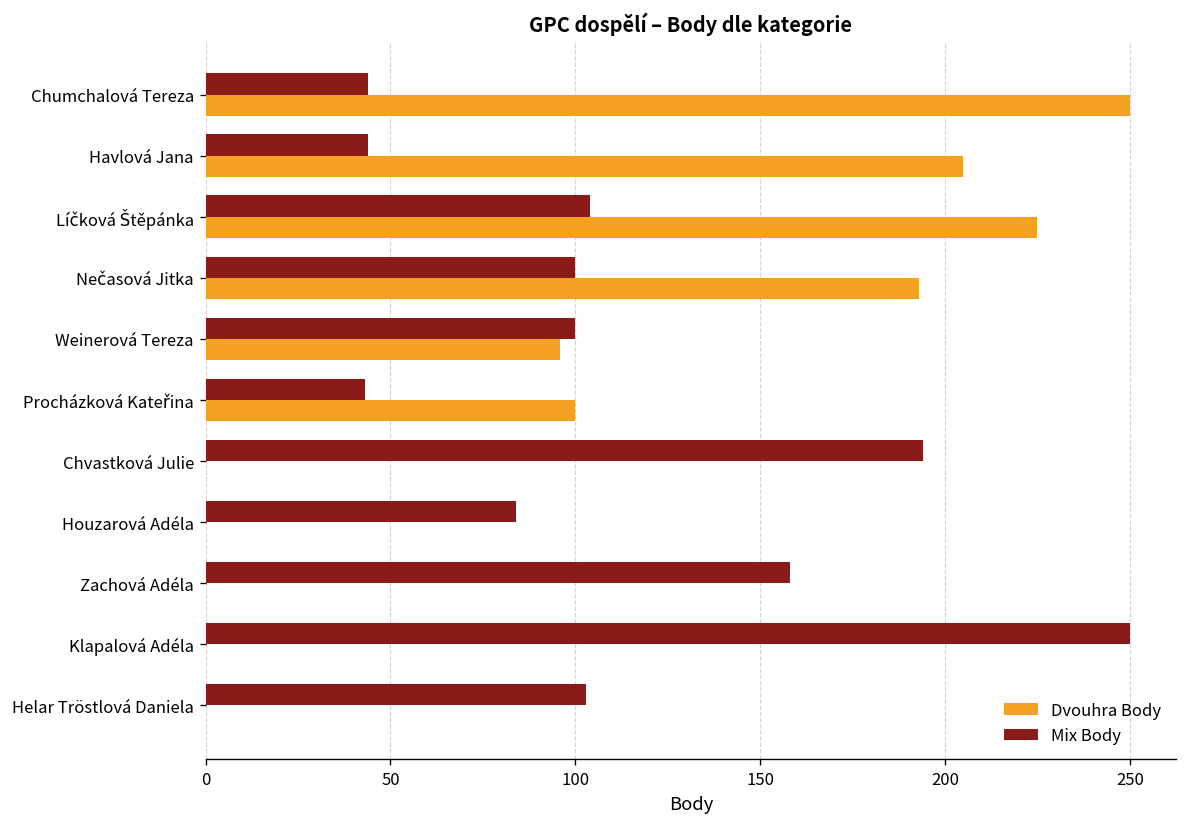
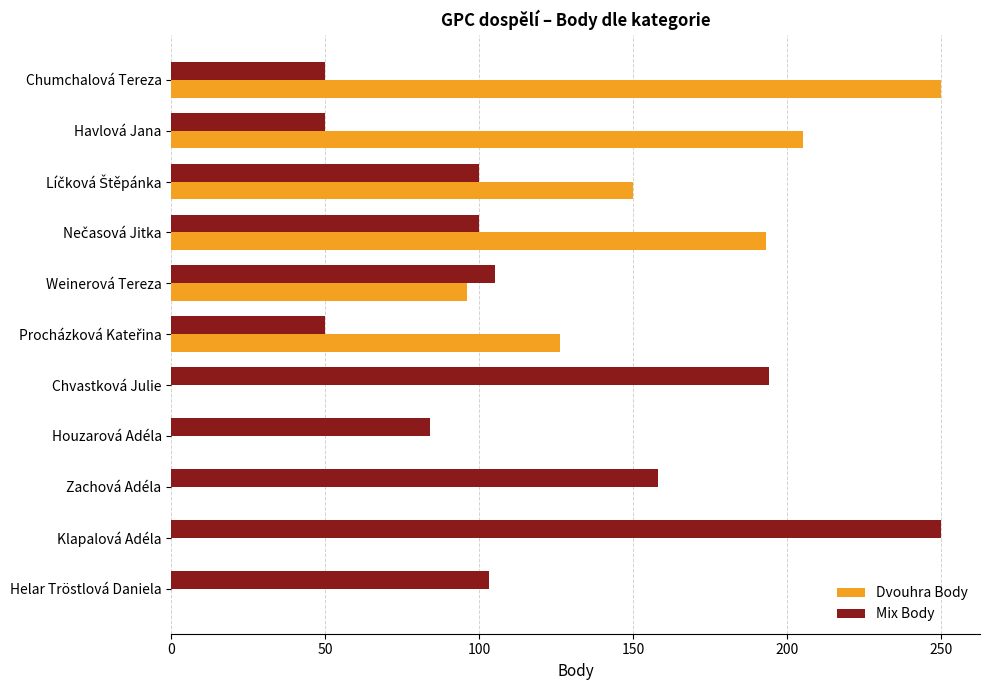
Mix Body, Chumchalová Tereza: 44 -> 50
Mix Body, Havlová Jana: 44 -> 50
Mix Body, Líčková Štěpánka: 104 -> 100
Dvouhra Body, Líčková Štěpánka: 225 -> 150
Mix Body, Weinerová Tereza: 100 -> 105
Mix Body, Procházková Kateřina: 43 -> 50
Dvouhra Body, Procházková Kateřina: 100 -> 126
